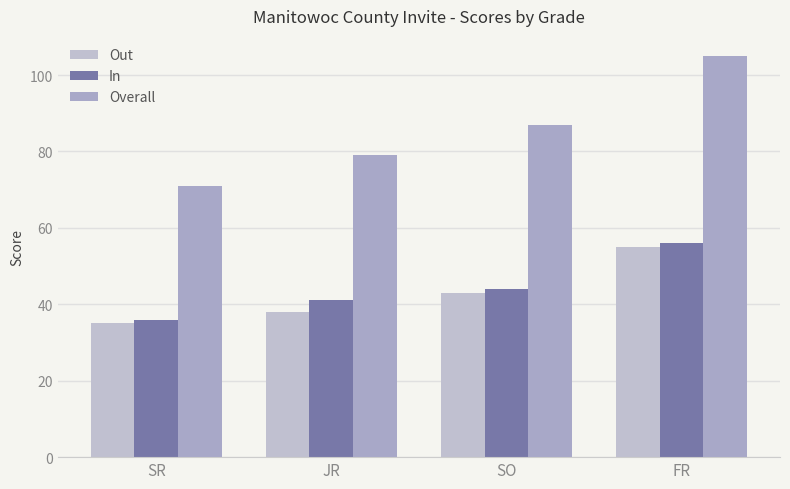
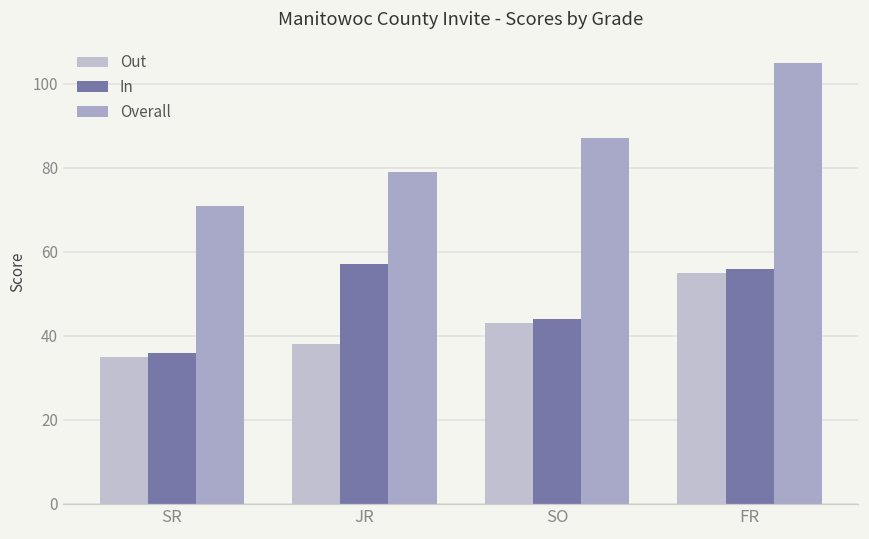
In, JR: 41 -> 57
